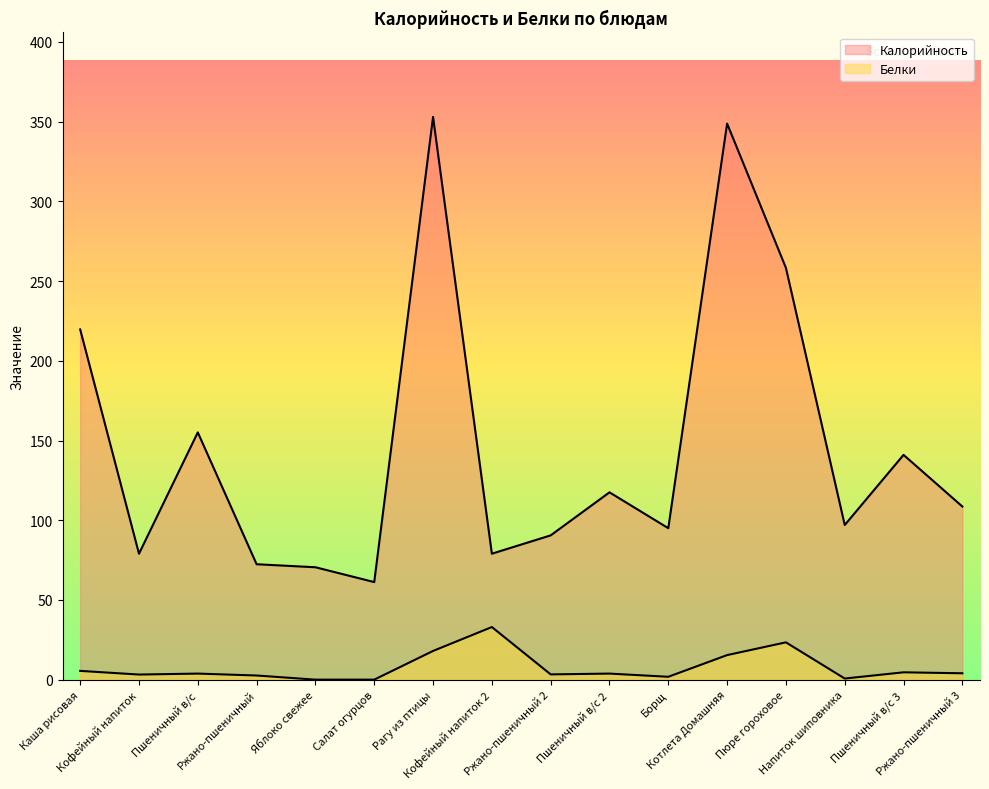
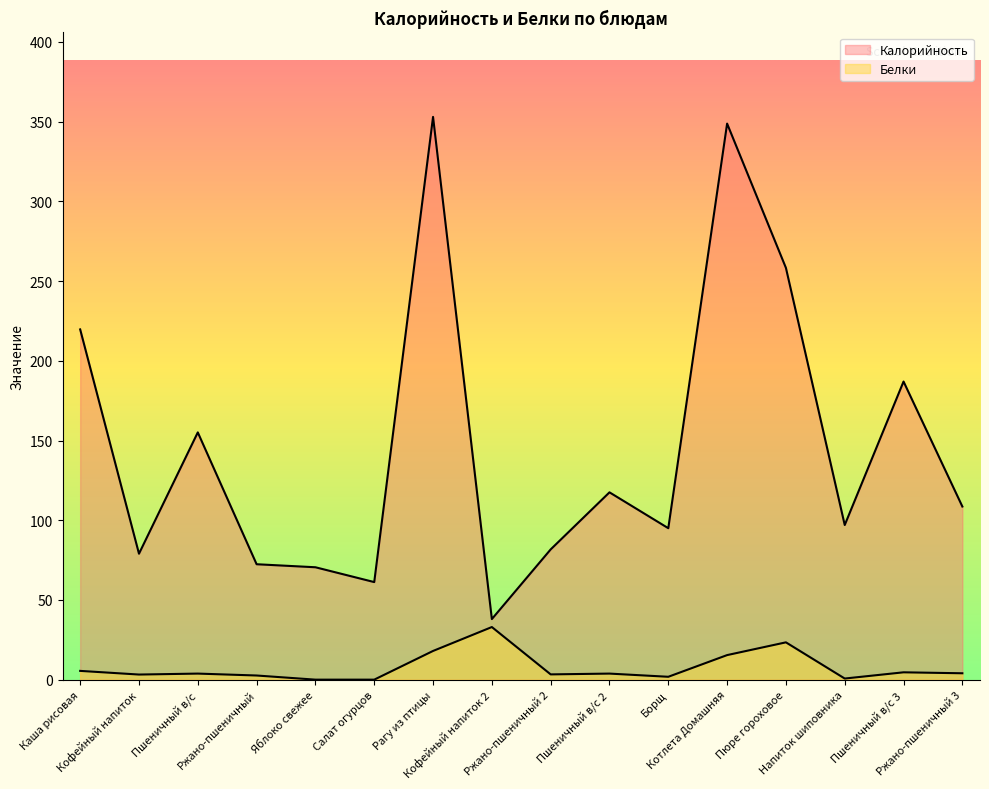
Калорийность, Кофейный напиток 2: 79 -> 38
Калорийность, Ржано-пшеничный 2: 91 -> 82
Калорийность, Пшеничный в/с 3: 141 -> 187
